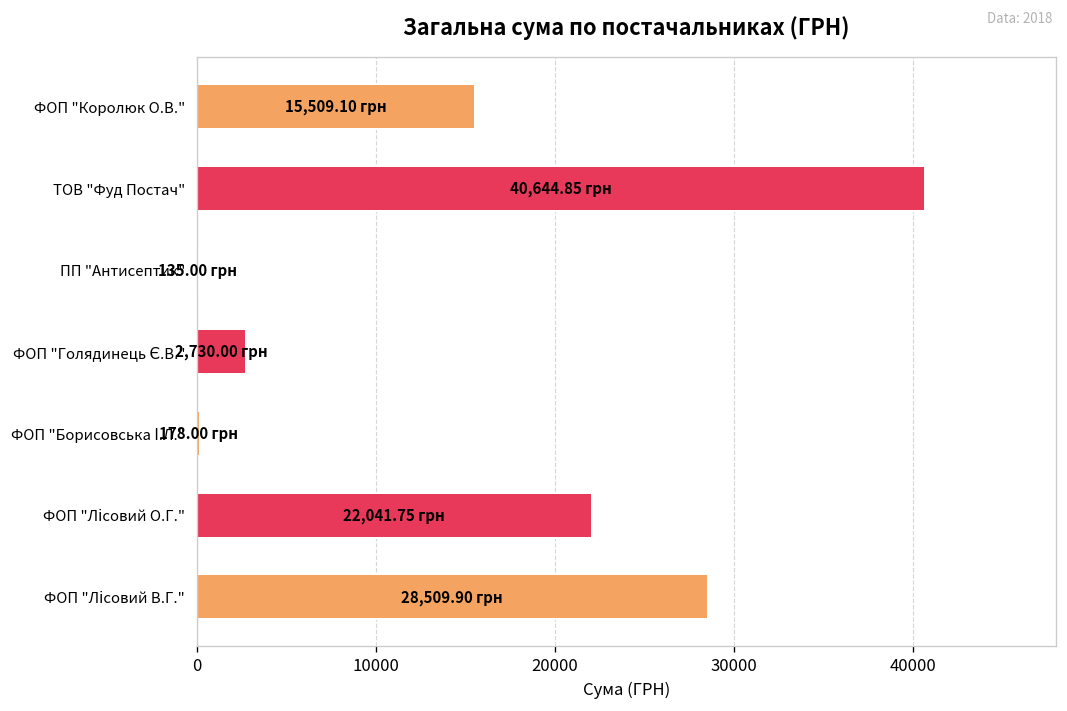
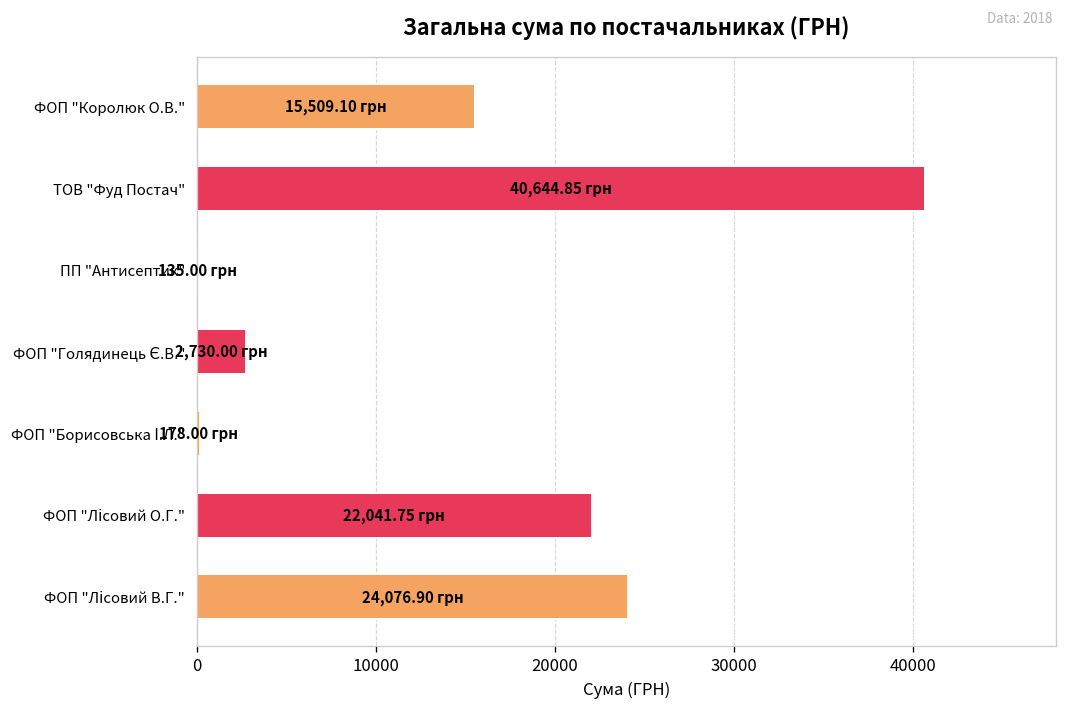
ФОП "Лісовий В.Г.": 28,509.90 -> 24,076.90
